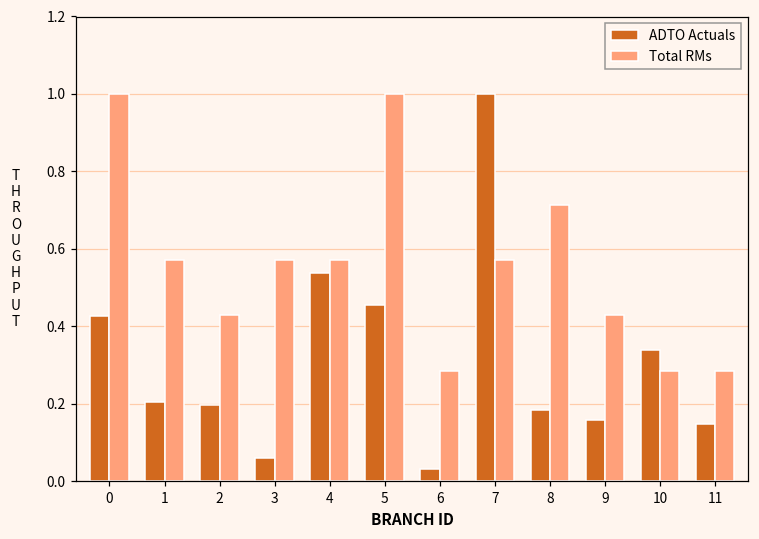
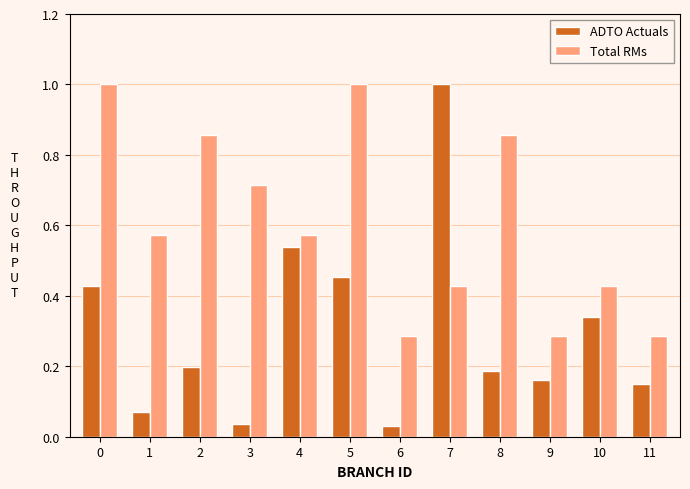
ADTO Actuals, 1: 0.20 -> 0.07
Total RMs, 2: 0.43 -> 0.86
ADTO Actuals, 3: 0.06 -> 0.04
Total RMs, 3: 0.57 -> 0.71
Total RMs, 7: 0.57 -> 0.43
Total RMs, 8: 0.71 -> 0.86
Total RMs, 9: 0.43 -> 0.29
Total RMs, 10: 0.29 -> 0.43
